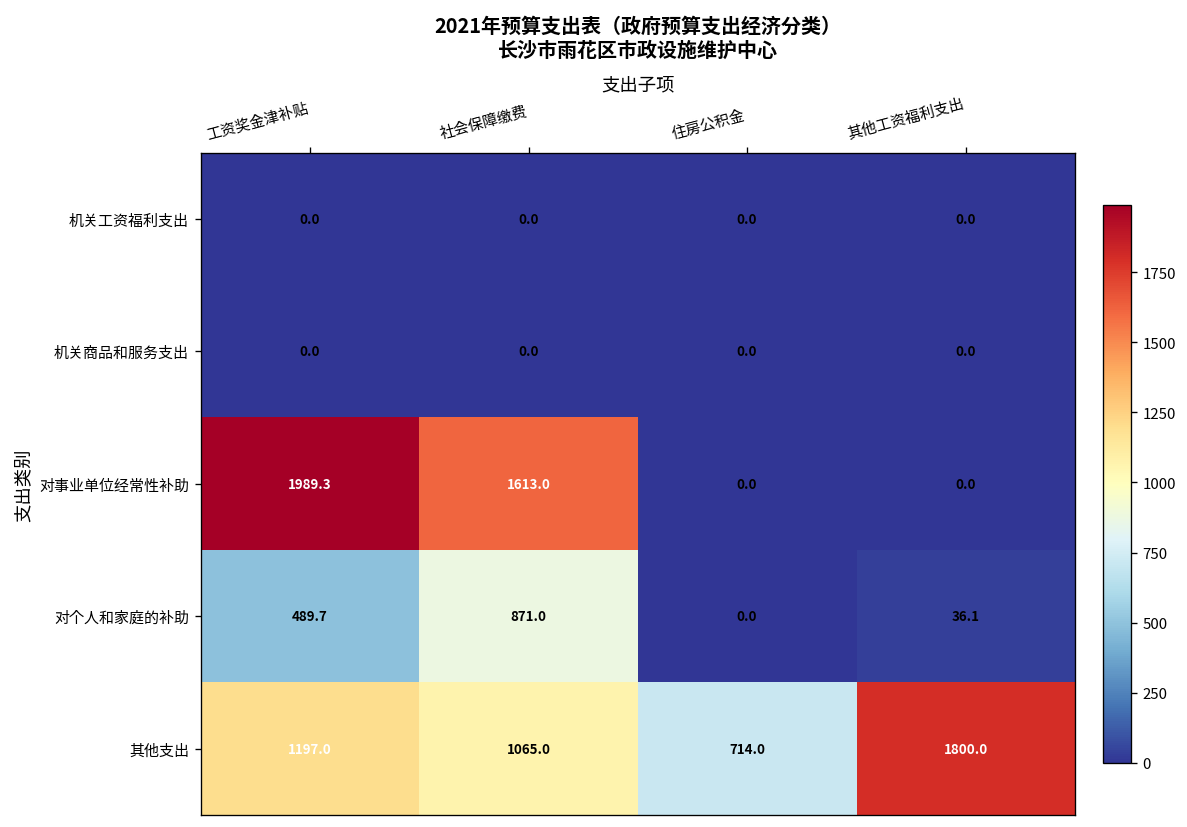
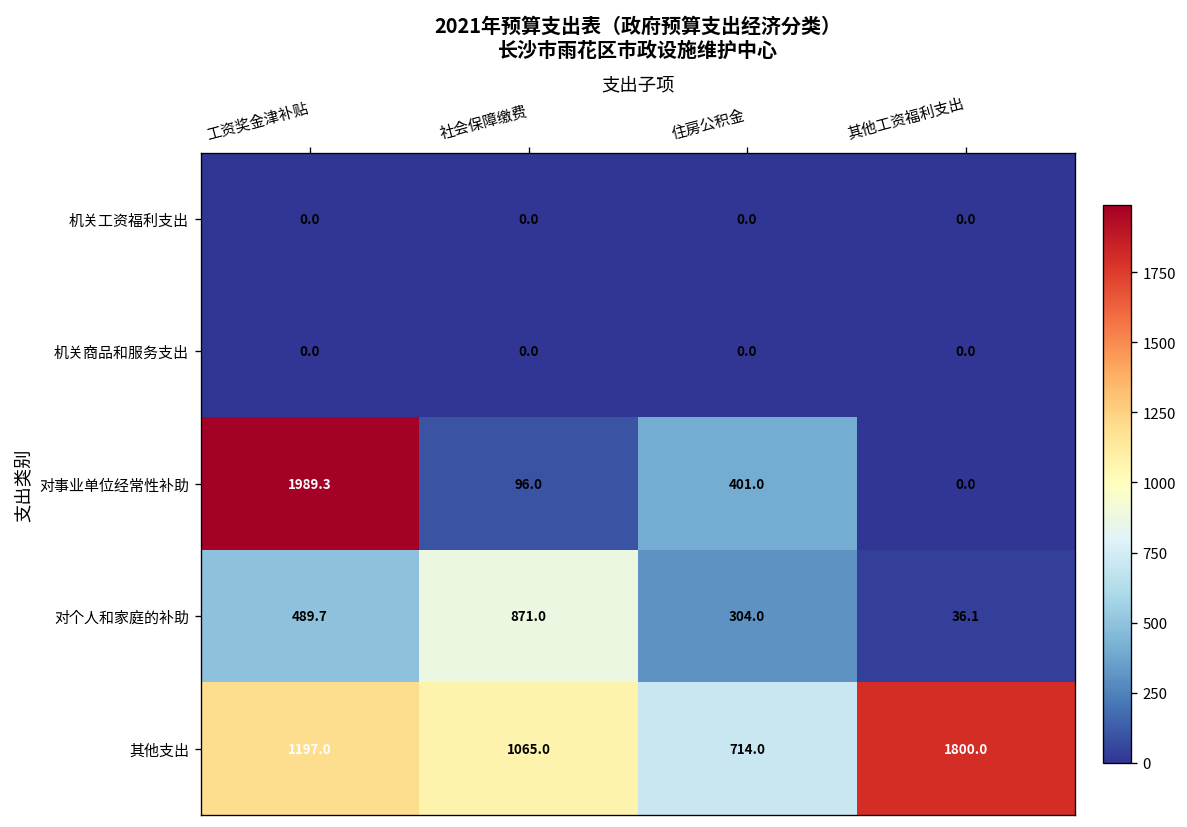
对事业单位经常性补助, 社会保障缴费: 1613.0 -> 96.0
对事业单位经常性补助, 住房公积金: 0.0 -> 401.0
对个人和家庭的补助, 住房公积金: 0.0 -> 304.0
